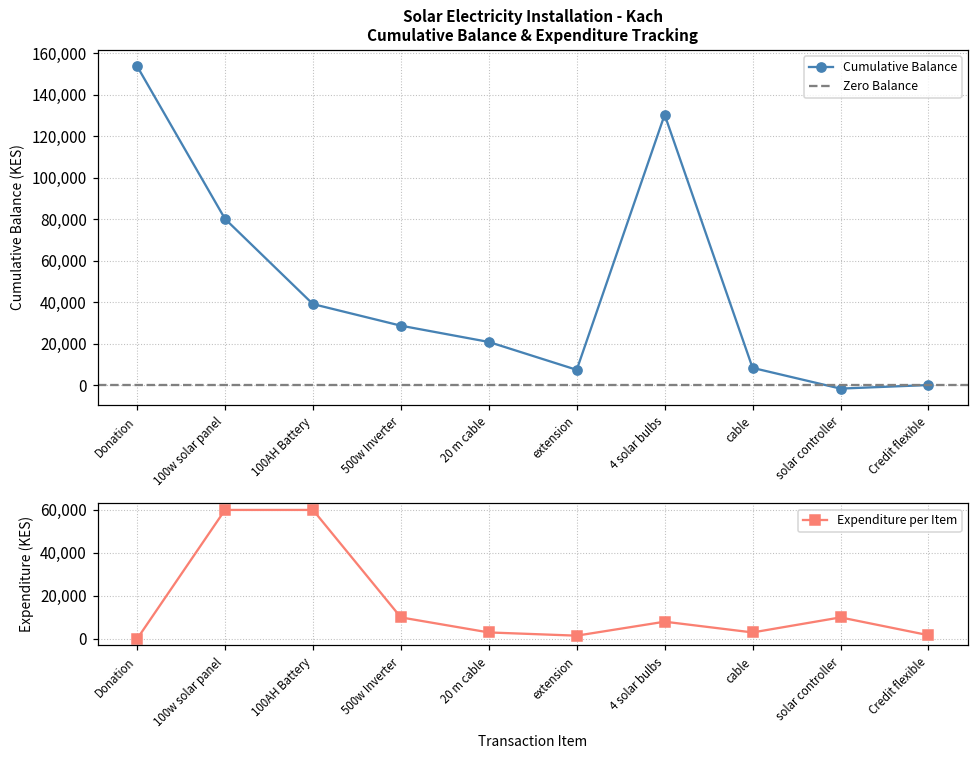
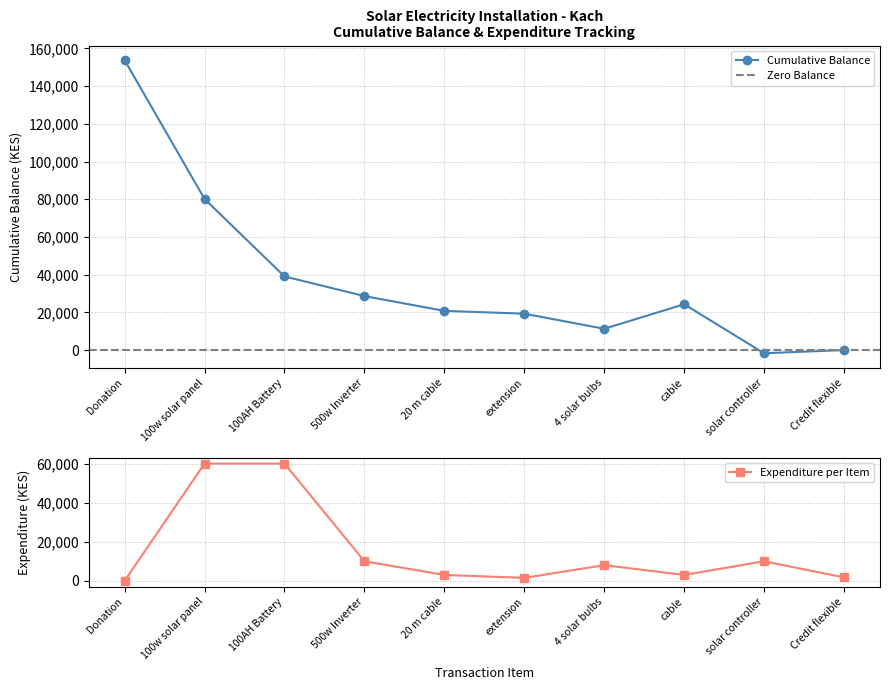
Solar Electricity Installation - Kach Cumulative Balance & Expenditure Tracking, extension: 7,000 -> 19,000
Solar Electricity Installation - Kach Cumulative Balance & Expenditure Tracking, 4 solar bulbs: 130,000 -> 11,000
Solar Electricity Installation - Kach Cumulative Balance & Expenditure Tracking, cable: 8,000 -> 24,000
